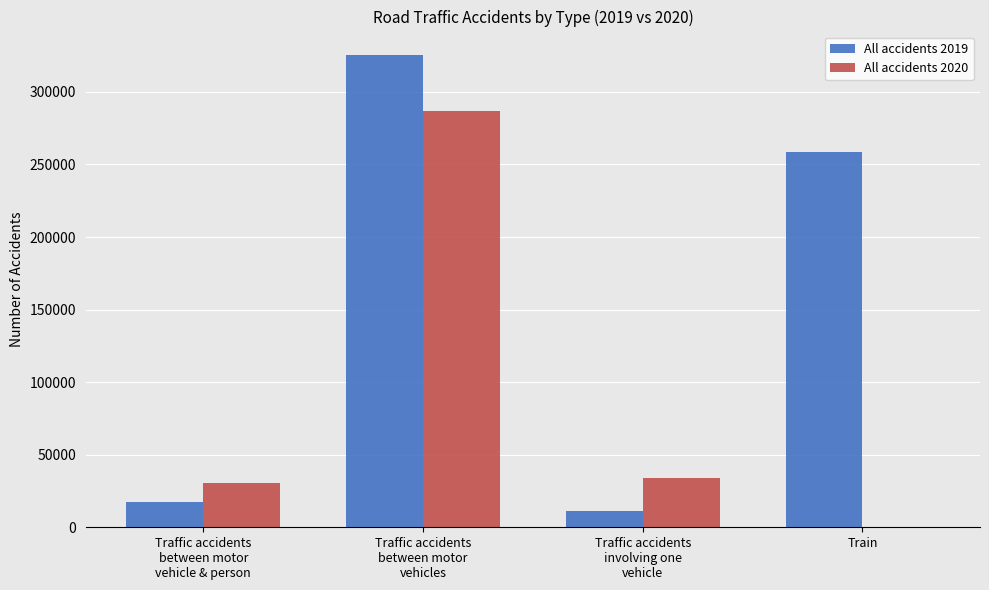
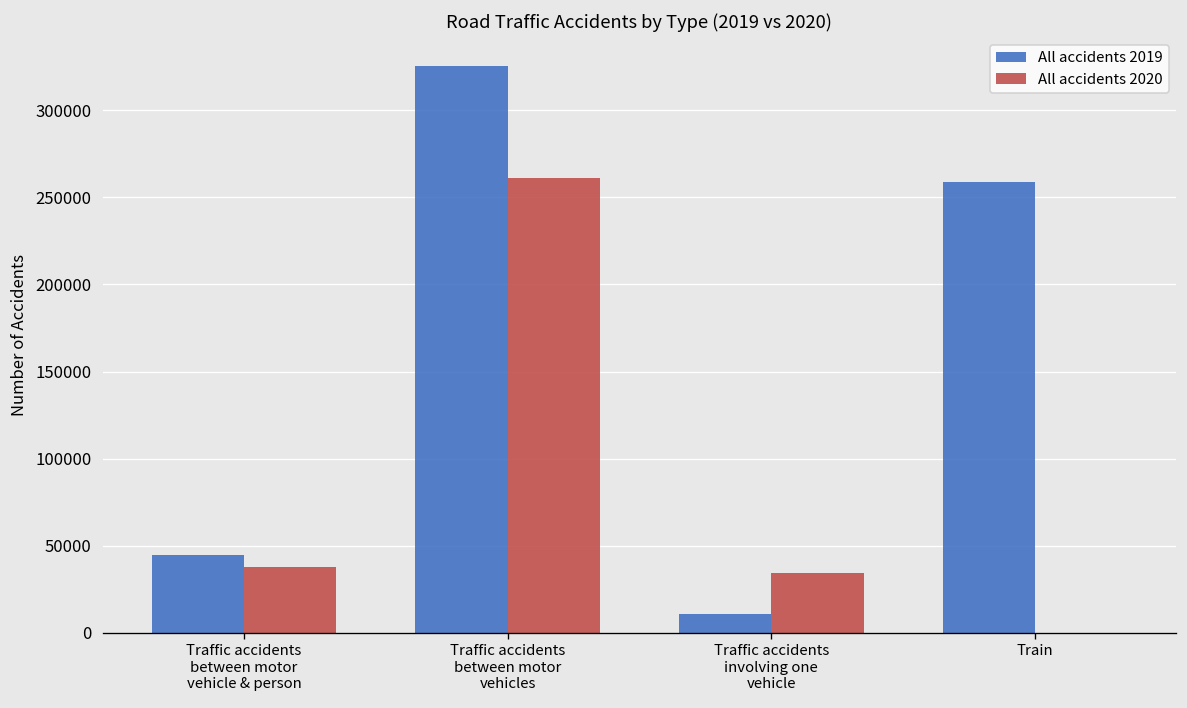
All accidents 2019, Traffic accidents between motor vehicle & person: 17000 -> 45000
All accidents 2020, Traffic accidents between motor vehicle & person: 31000 -> 38000
All accidents 2020, Traffic accidents between motor vehicles: 287000 -> 261000
